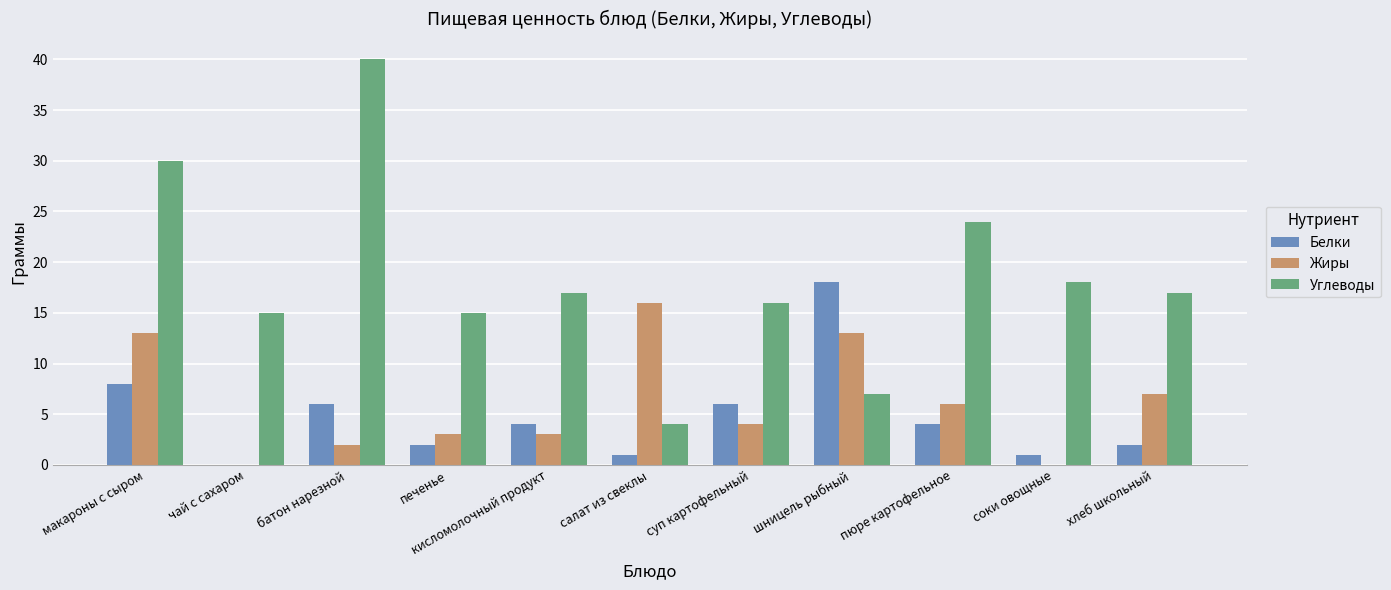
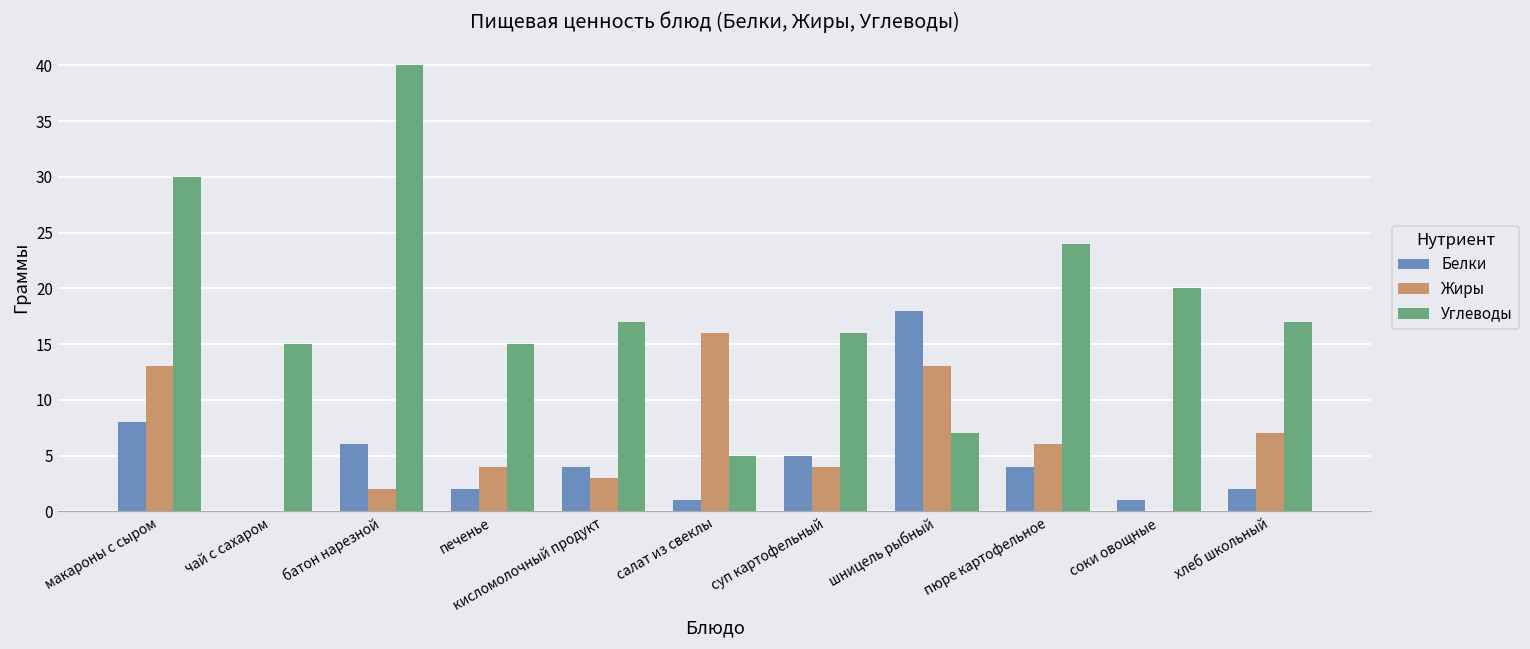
Жиры, печенье: 3 -> 4
Углеводы, салат из свеклы: 4 -> 5
Белки, суп картофельный: 6 -> 5
Углеводы, соки овощные: 18 -> 20
